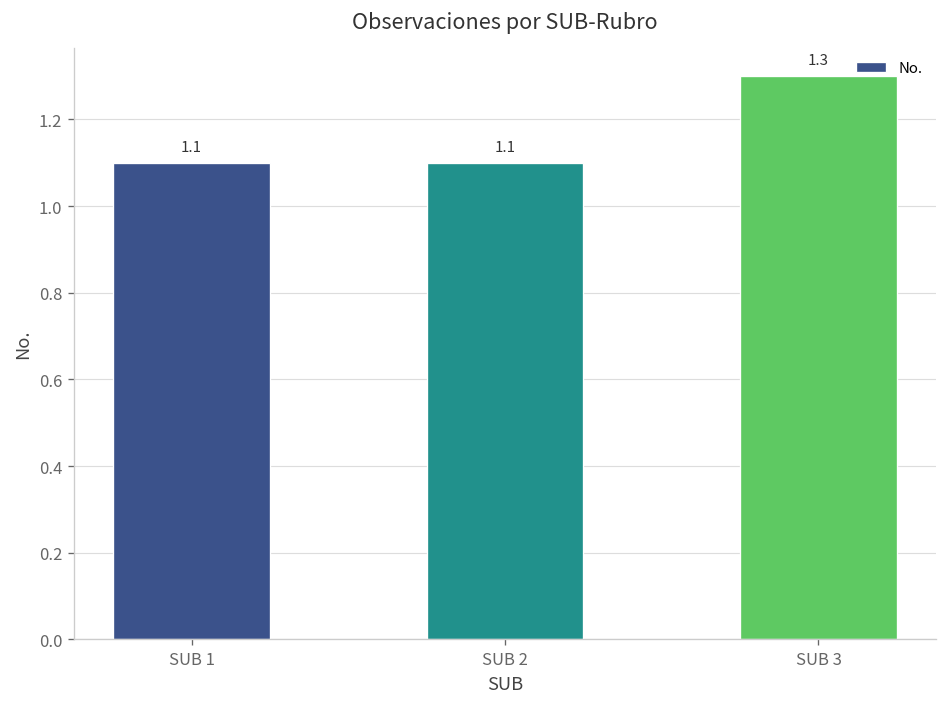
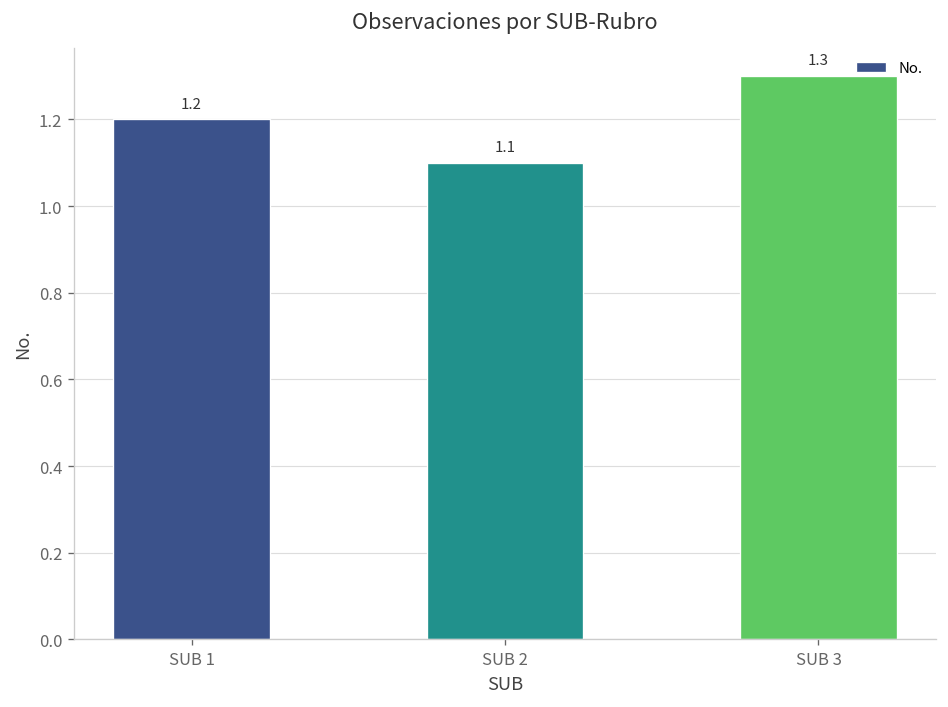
SUB 1: 1.1 -> 1.2
